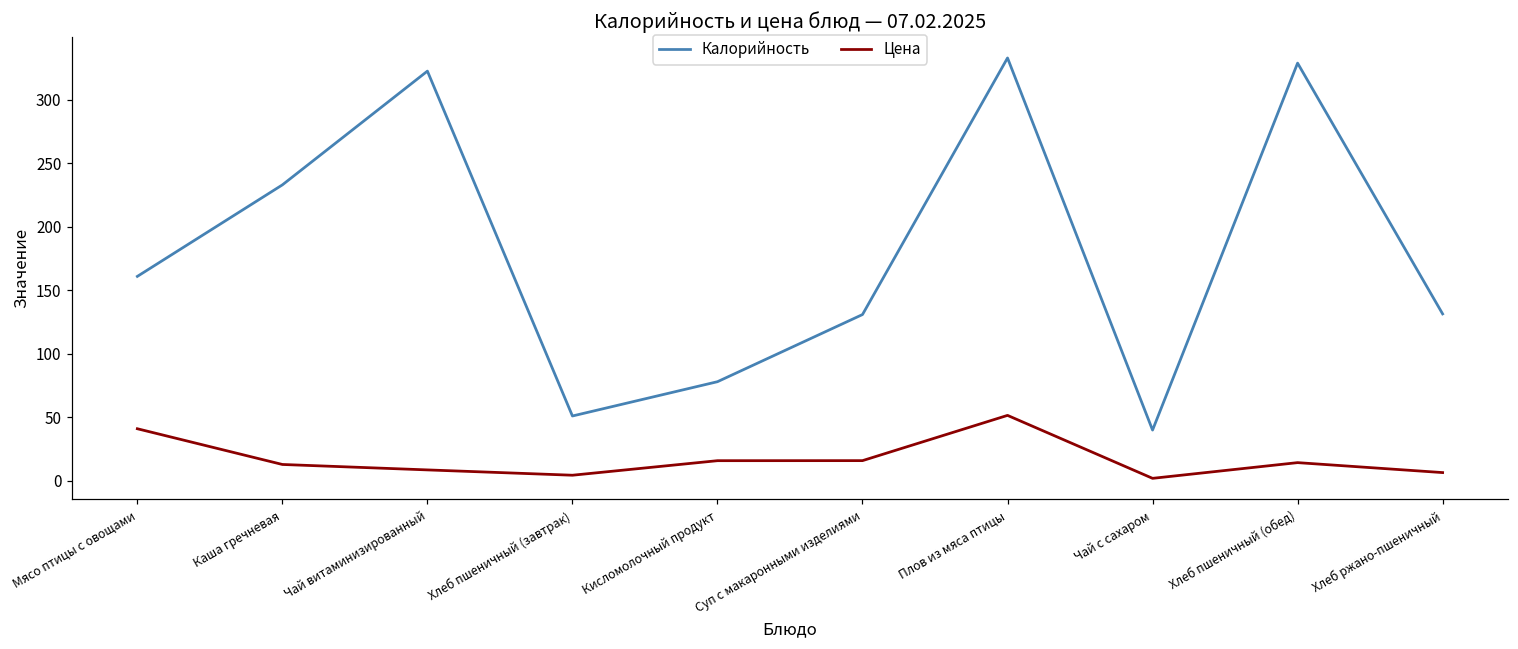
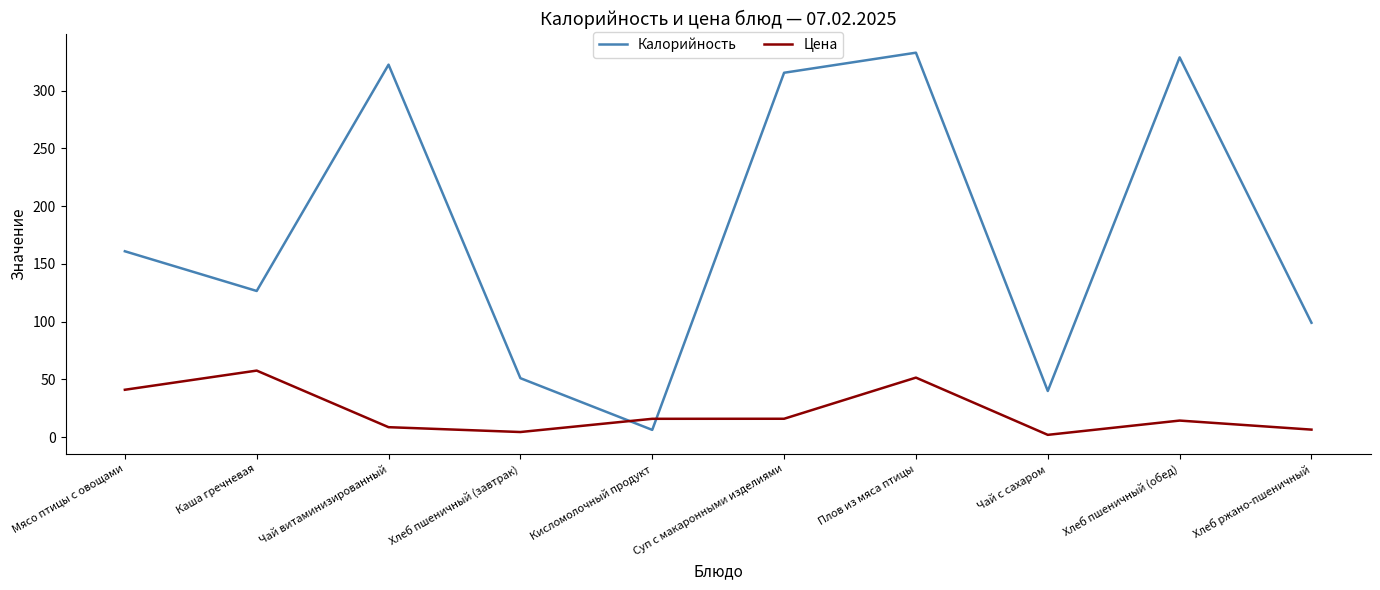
Калорийность, Каша гречневая: 233 -> 127
Цена, Каша гречневая: 13 -> 58
Калорийность, Кисломолочный продукт: 78 -> 6
Калорийность, Суп с макаронными изделиями: 131 -> 316
Калорийность, Хлеб ржано-пшеничный: 131 -> 99
